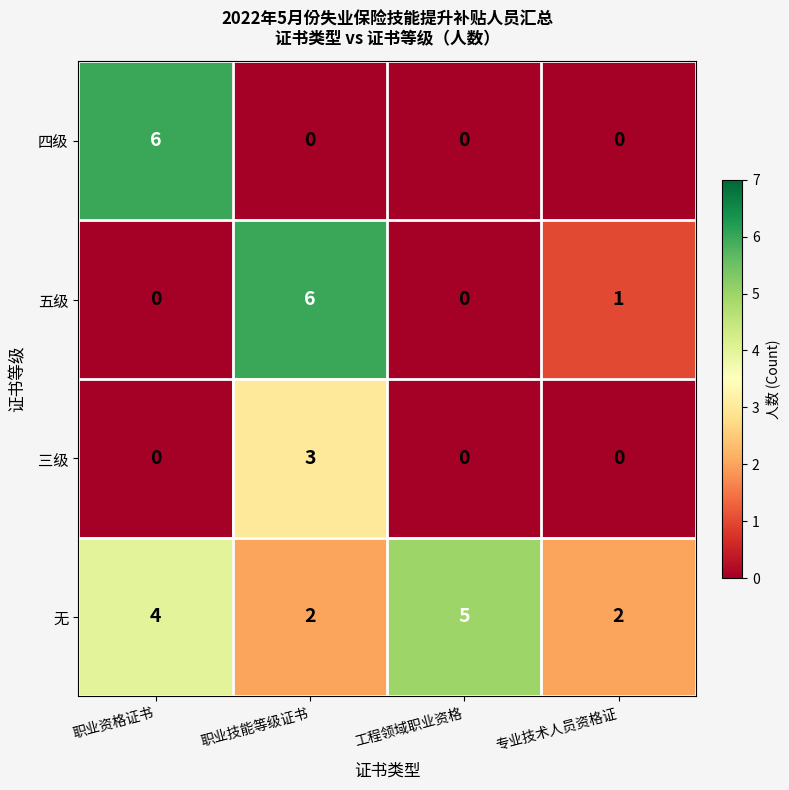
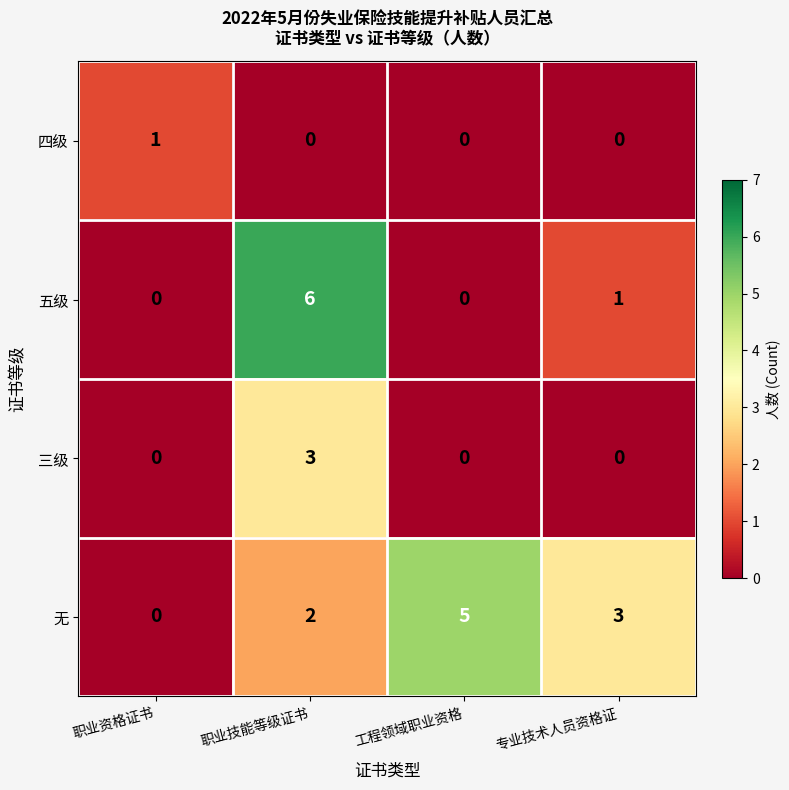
四级, 职业资格证书: 6 -> 1
无, 职业资格证书: 4 -> 0
无, 专业技术人员资格证: 2 -> 3
